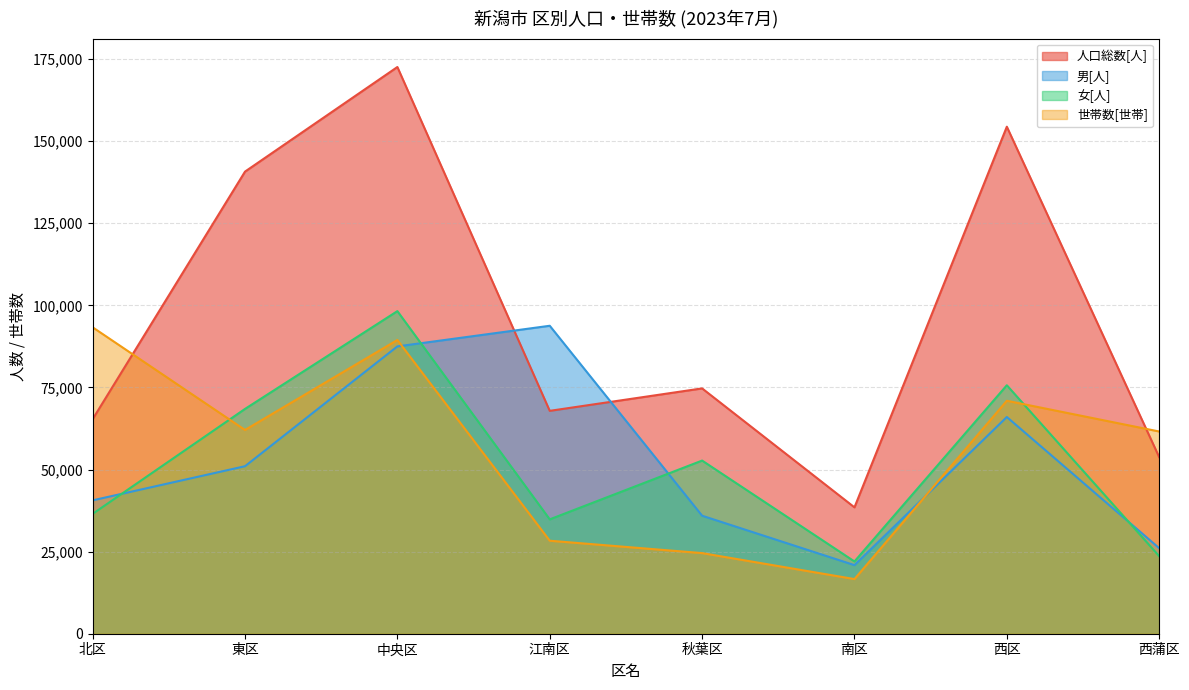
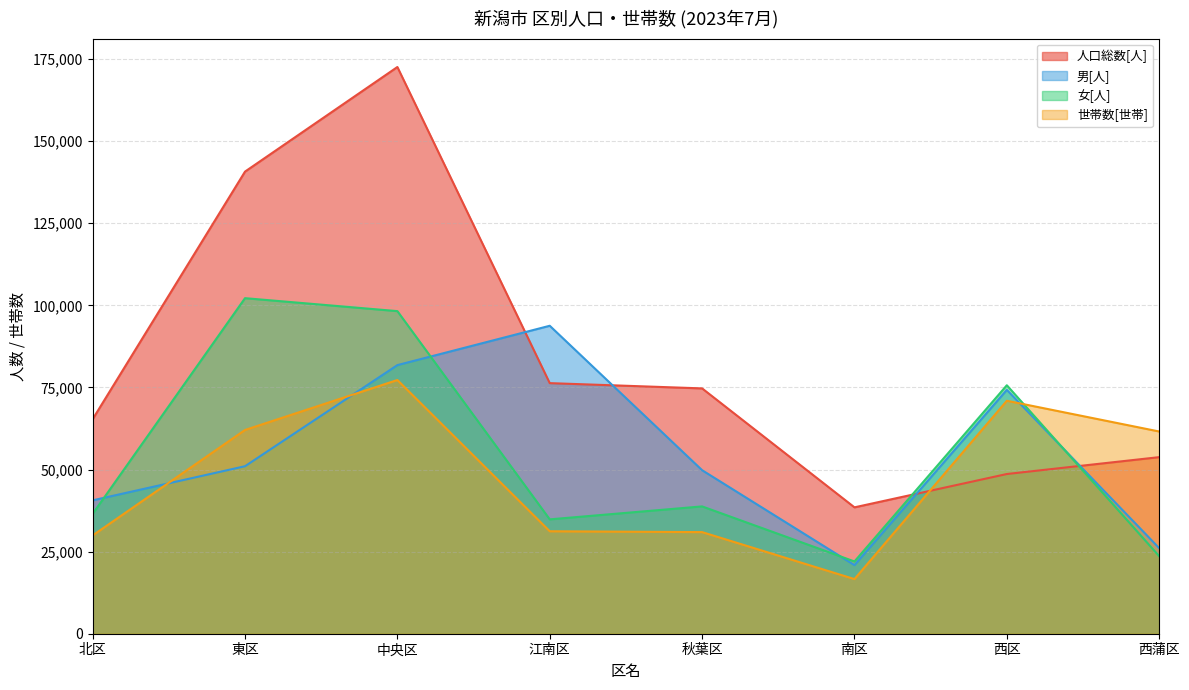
世帯数[世帯], 北区: 93,000 -> 30,000
女[人], 東区: 68,000 -> 102,000
男[人], 中央区: 87,000 -> 82,000
世帯数[世帯], 中央区: 89,000 -> 77,000
人口総数[人], 江南区: 68,000 -> 76,000
世帯数[世帯], 江南区: 28,000 -> 31,000
男[人], 秋葉区: 36,000 -> 50,000
女[人], 秋葉区: 53,000 -> 39,000
世帯数[世帯], 秋葉区: 25,000 -> 31,000
人口総数[人], 西区: 154,000 -> 49,000
男[人], 西区: 66,000 -> 74,000
